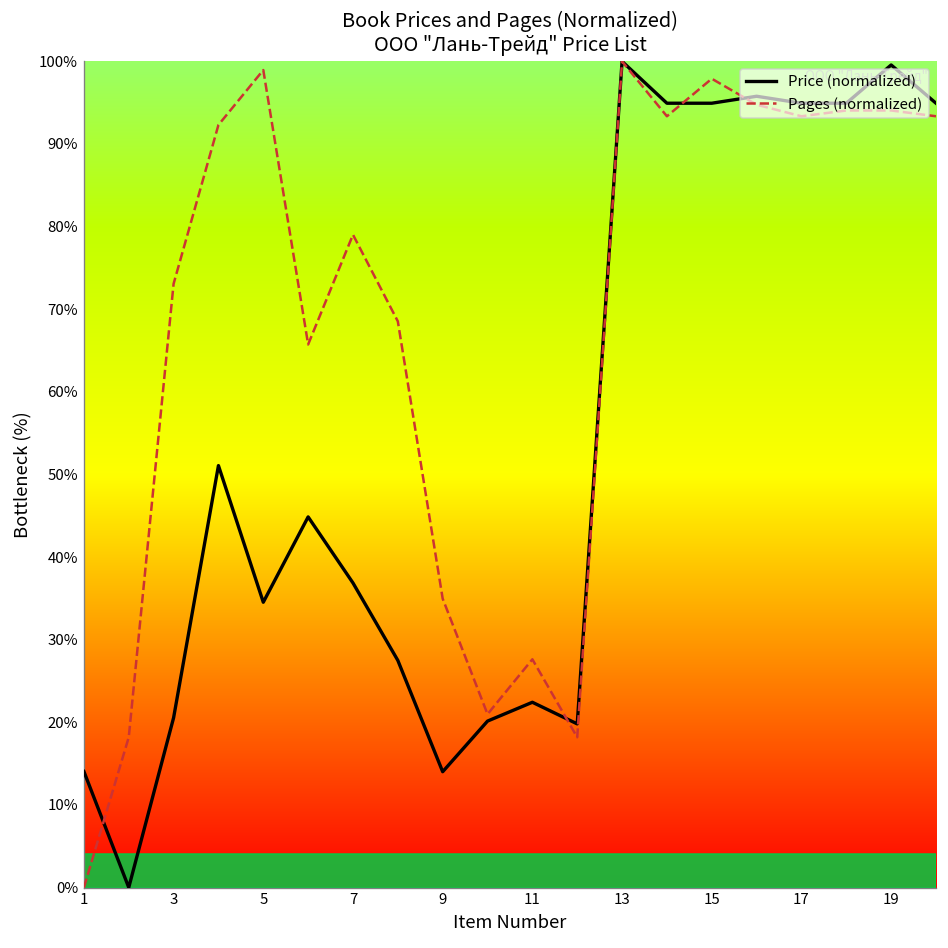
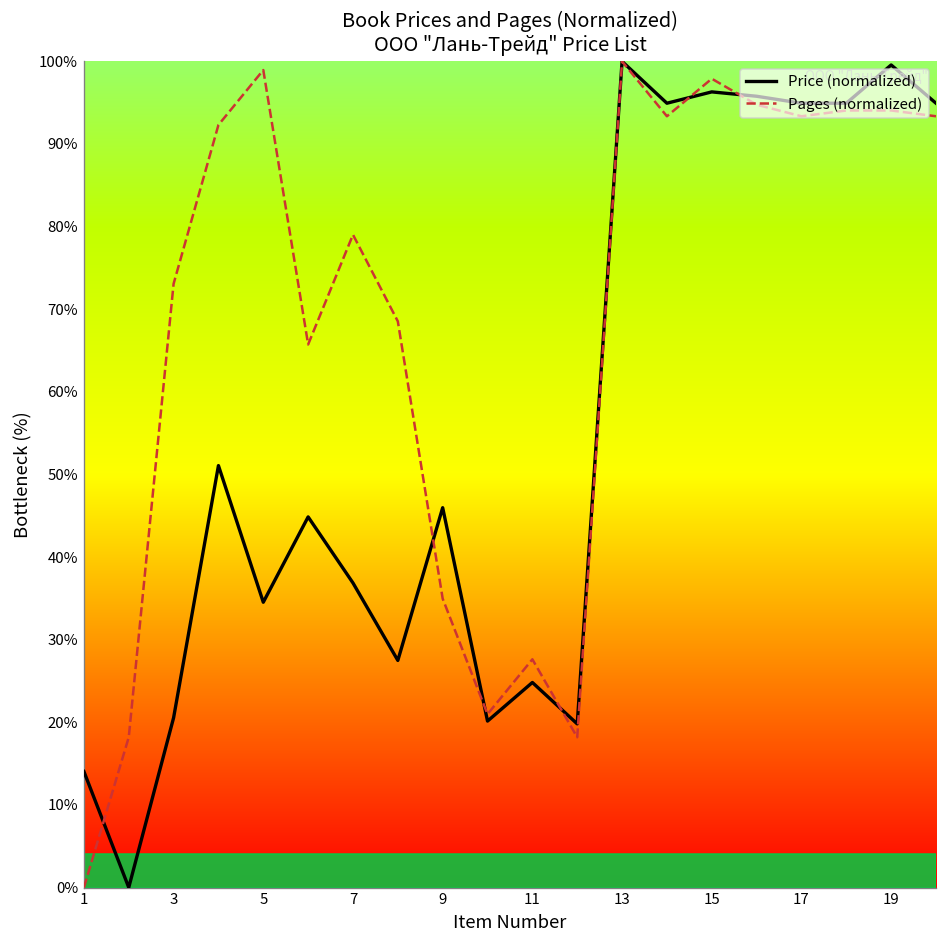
Price (normalized), 9: 14% -> 46%
Price (normalized), 11: 22% -> 25%
Price (normalized), 15: 95% -> 96%
